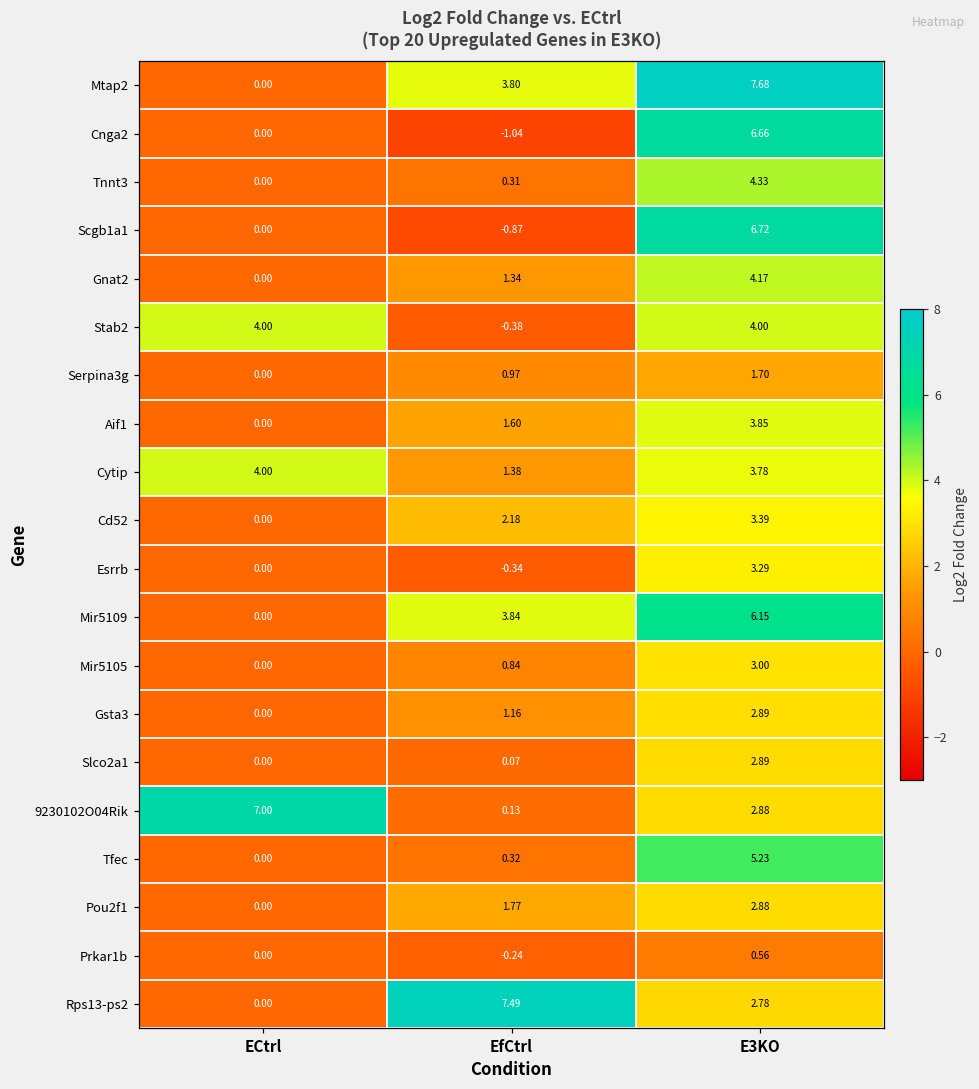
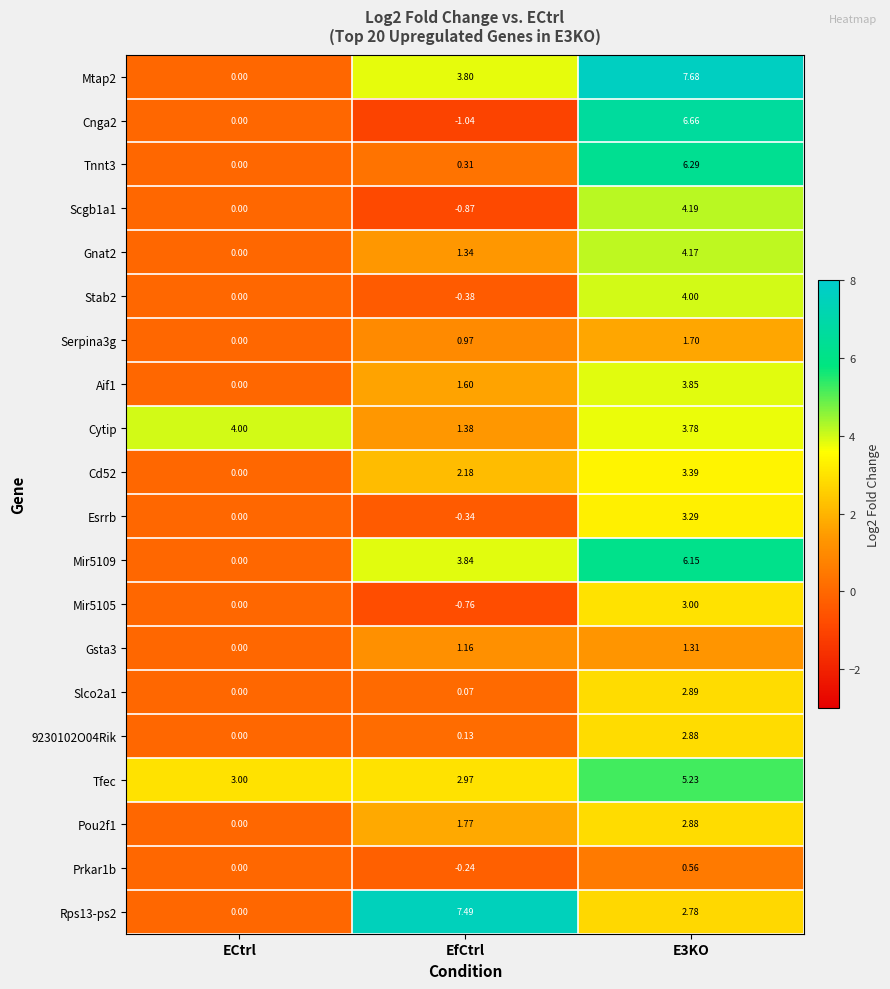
Tnnt3, E3KO: 4.33 -> 6.29
Scgb1a1, E3KO: 6.72 -> 4.19
Stab2, ECtrl: 4.00 -> 0.00
Mir5105, EfCtrl: 0.84 -> -0.76
Gsta3, E3KO: 2.89 -> 1.31
9230102O04Rik, ECtrl: 7.00 -> 0.00
Tfec, ECtrl: 0.00 -> 3.00
Tfec, EfCtrl: 0.32 -> 2.97
